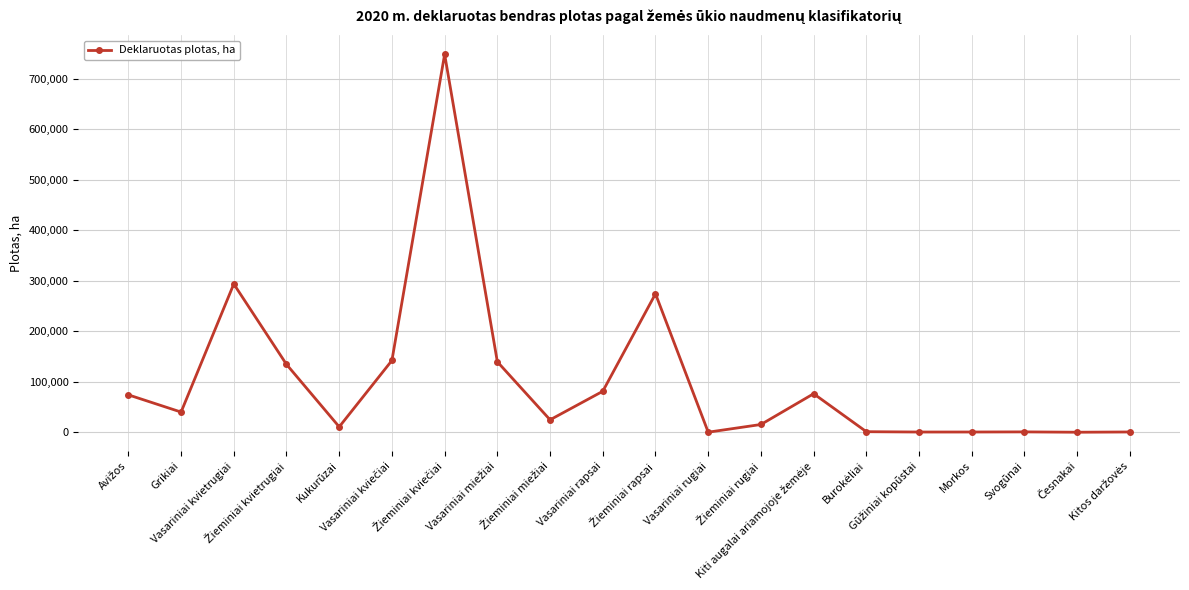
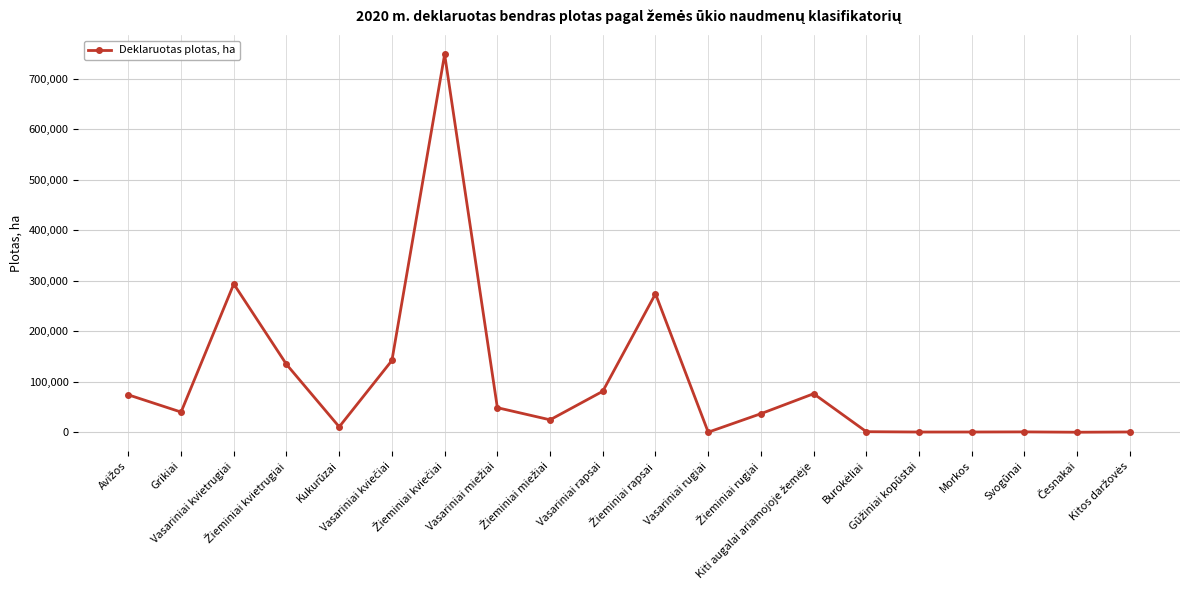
Vasariniai miežiai: 140,000 -> 50,000
Žieminiai rugiai: 20,000 -> 40,000
